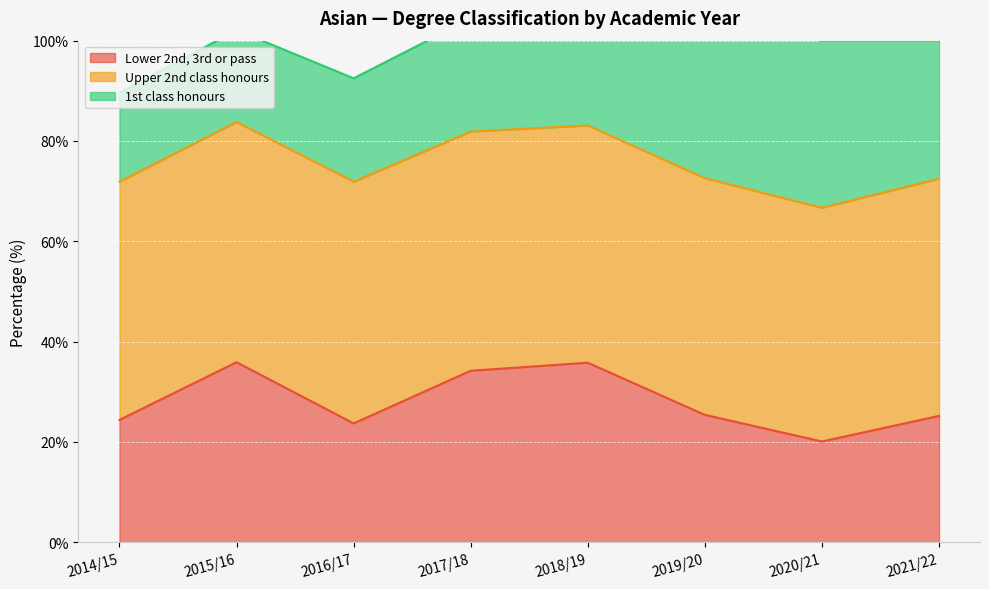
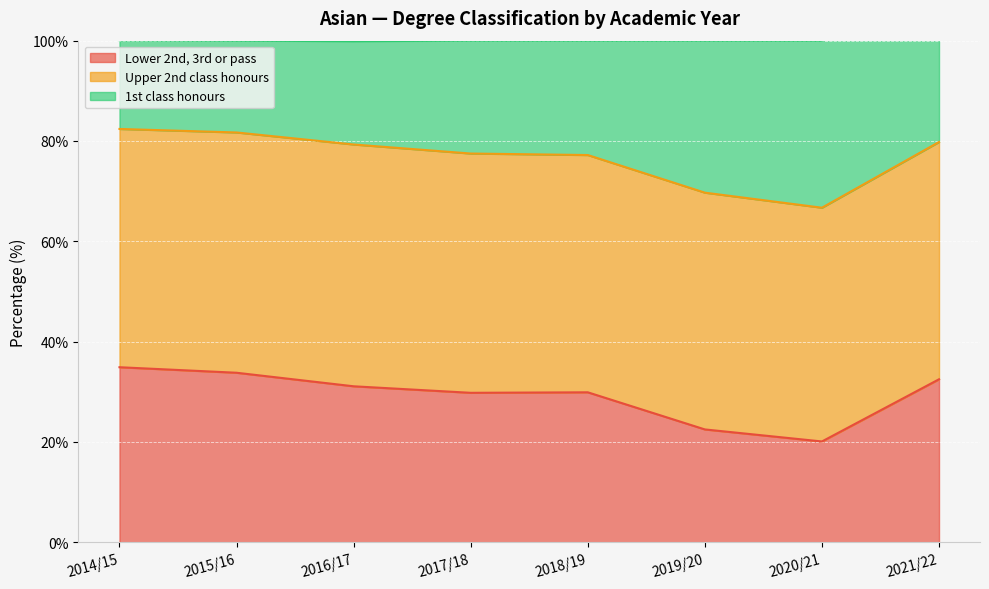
Lower 2nd, 3rd or pass, 2014/15: 24% -> 35%
Lower 2nd, 3rd or pass, 2015/16: 36% -> 34%
Lower 2nd, 3rd or pass, 2016/17: 24% -> 31%
Lower 2nd, 3rd or pass, 2017/18: 34% -> 30%
Lower 2nd, 3rd or pass, 2018/19: 36% -> 30%
Lower 2nd, 3rd or pass, 2019/20: 25% -> 23%
Lower 2nd, 3rd or pass, 2021/22: 25% -> 33%
